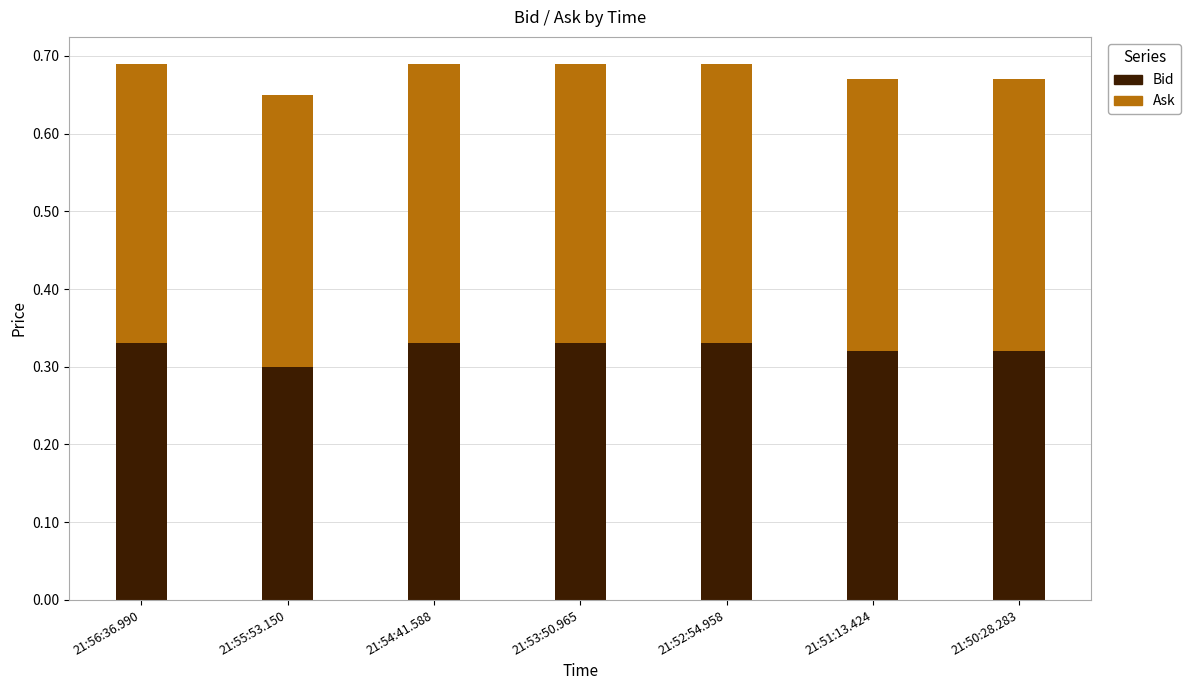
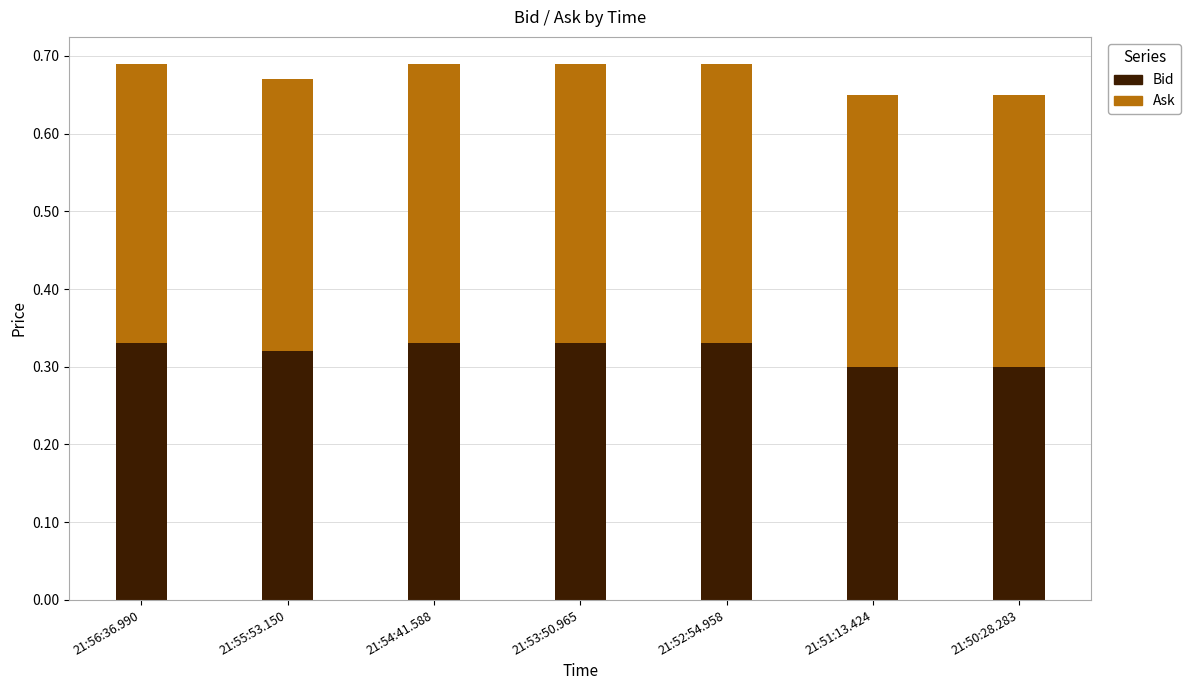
Bid, 21:55:53.150: 0.30 -> 0.32
Bid, 21:51:13.424: 0.32 -> 0.30
Bid, 21:50:28.283: 0.32 -> 0.30
